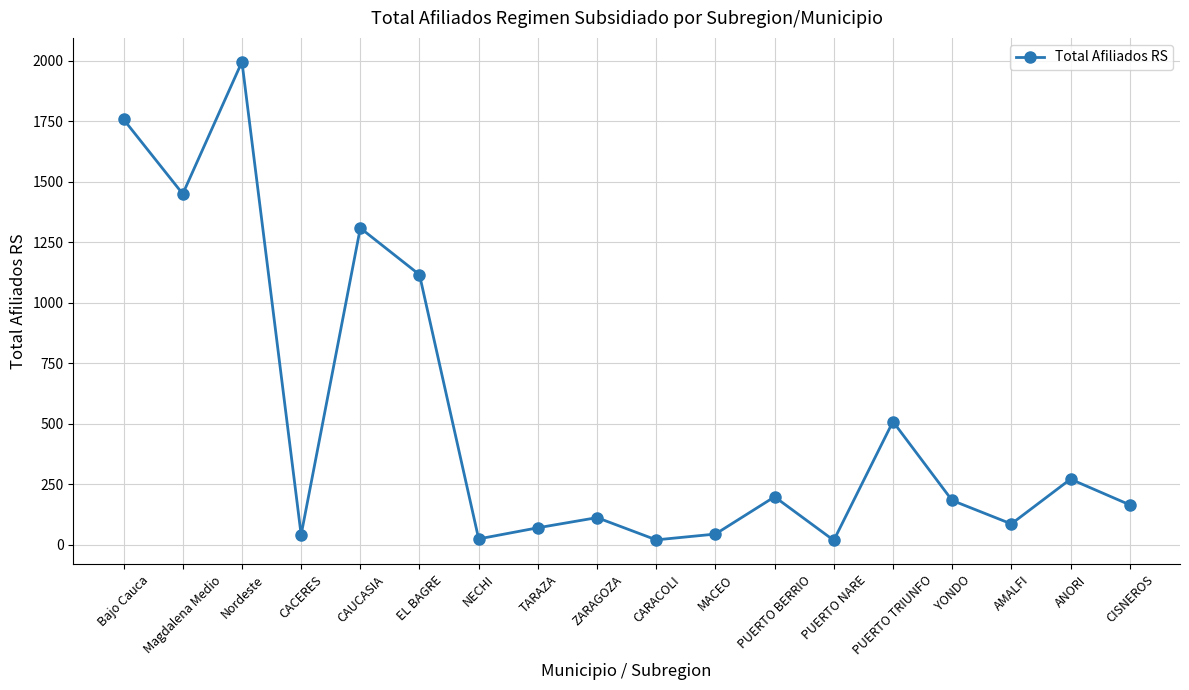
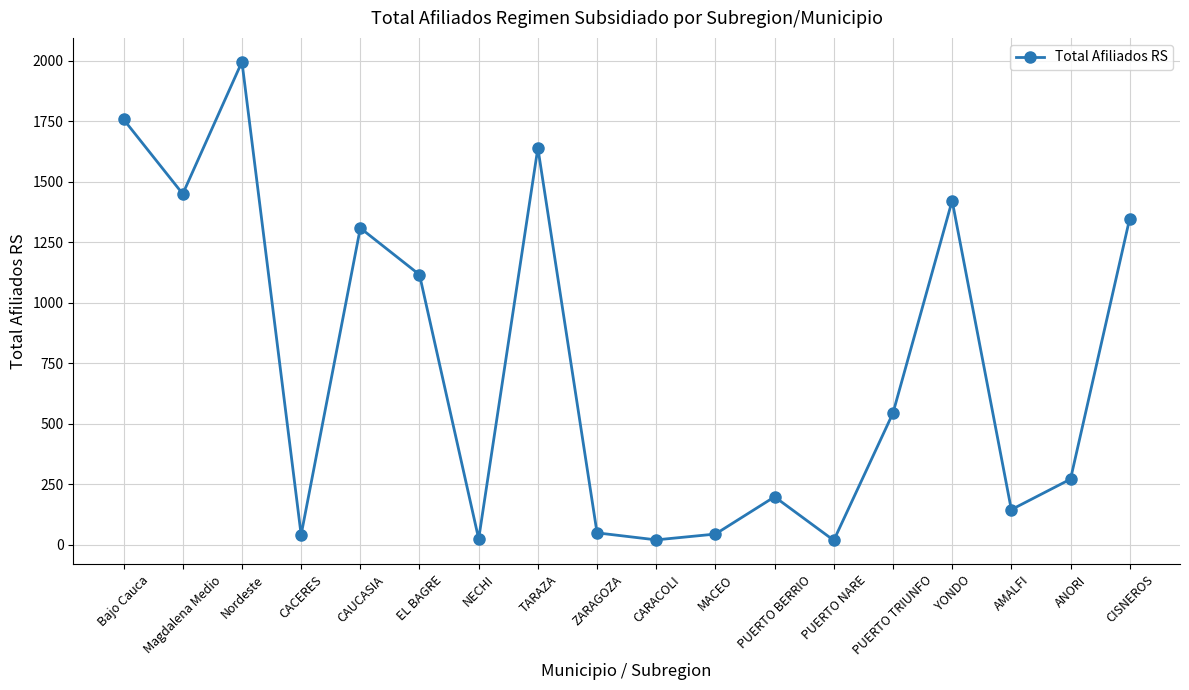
TARAZA: 70 -> 1640
ZARAGOZA: 110 -> 50
PUERTO TRIUNFO: 510 -> 540
YONDO: 180 -> 1420
AMALFI: 90 -> 150
CISNEROS: 170 -> 1350
